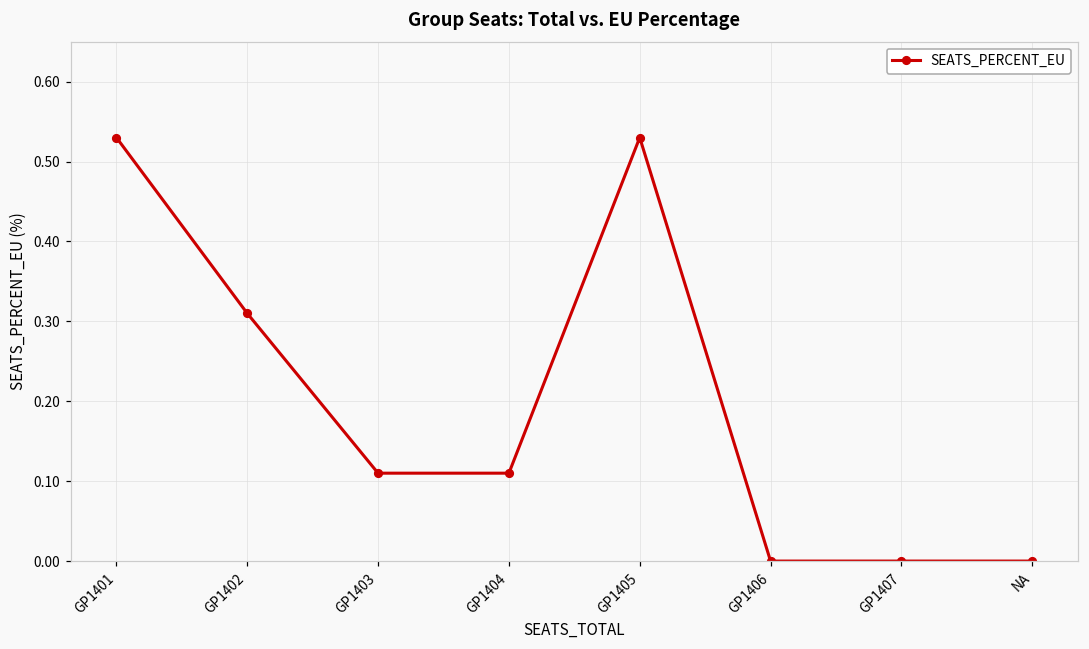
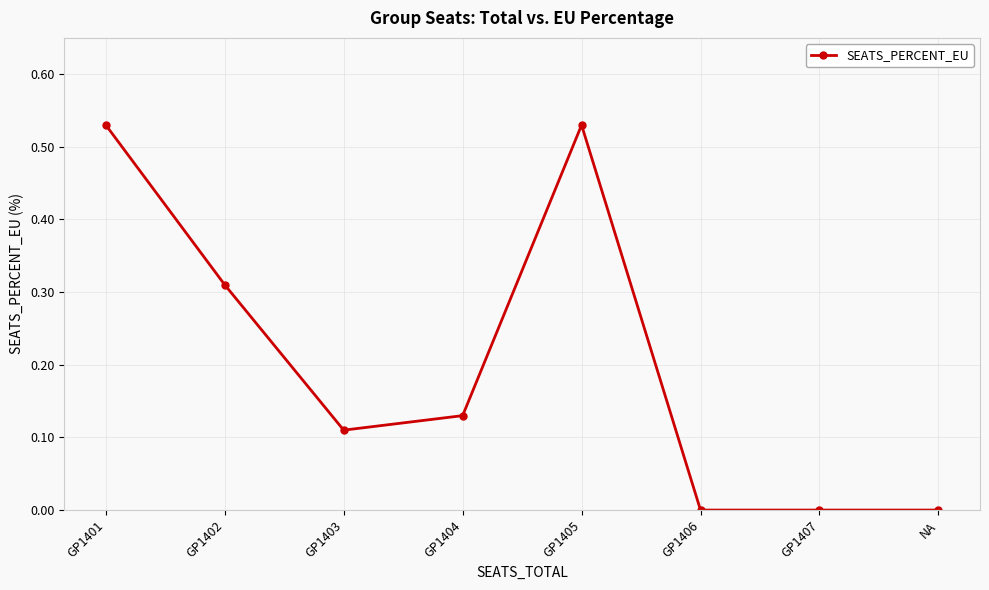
GP1404: 0.11 -> 0.13
